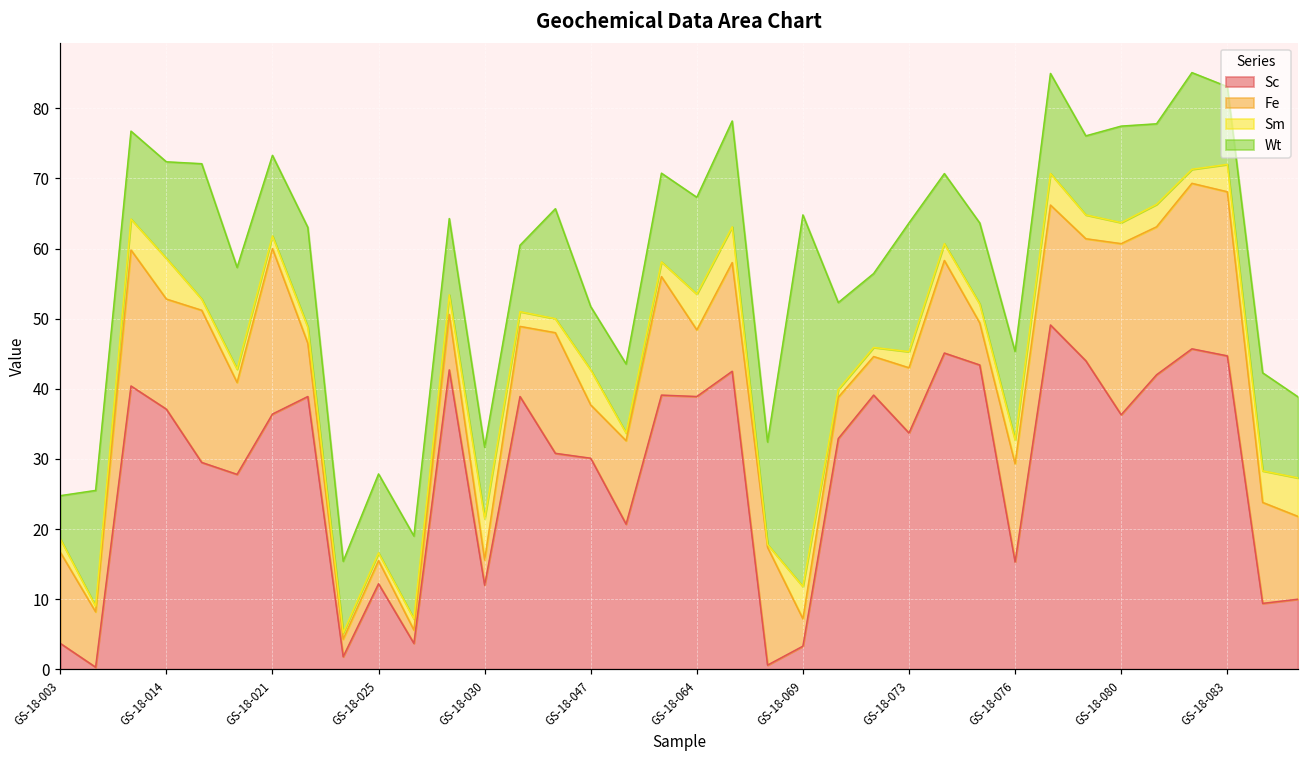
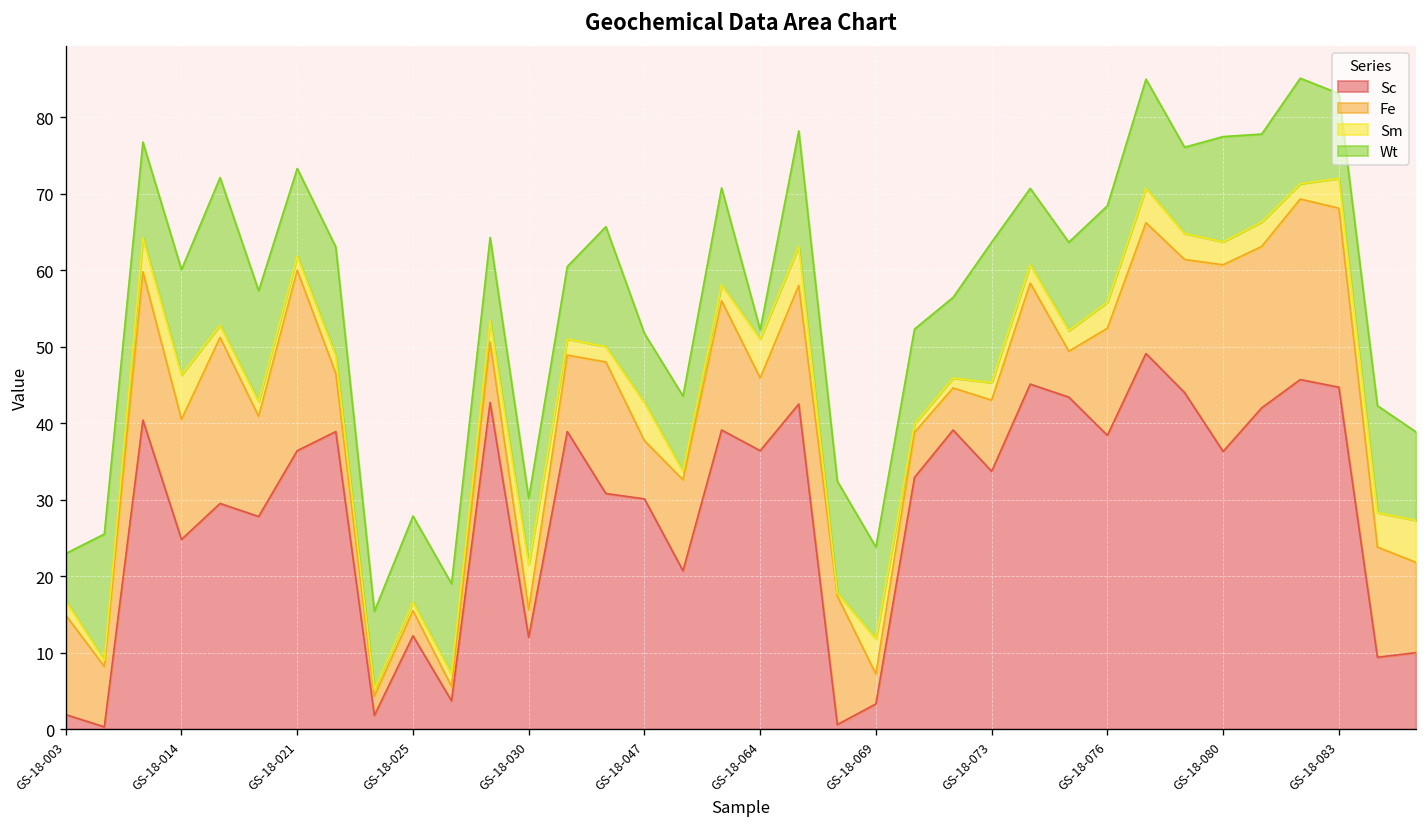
Sc, GS-18-003: 4 -> 2
Sc, GS-18-014: 37 -> 25
Wt, GS-18-030: 10 -> 9
Sc, GS-18-064: 39 -> 36
Wt, GS-18-064: 14 -> 1
Wt, GS-18-069: 53 -> 12
Sc, GS-18-076: 15 -> 38
